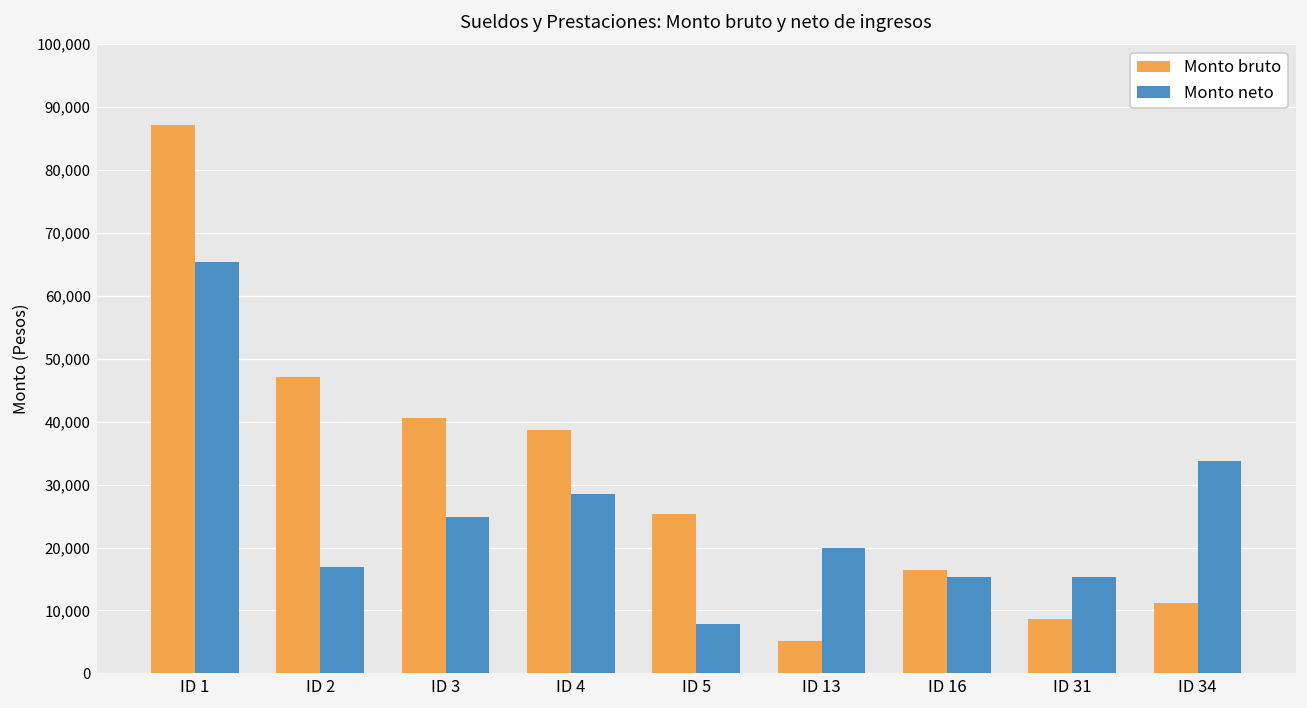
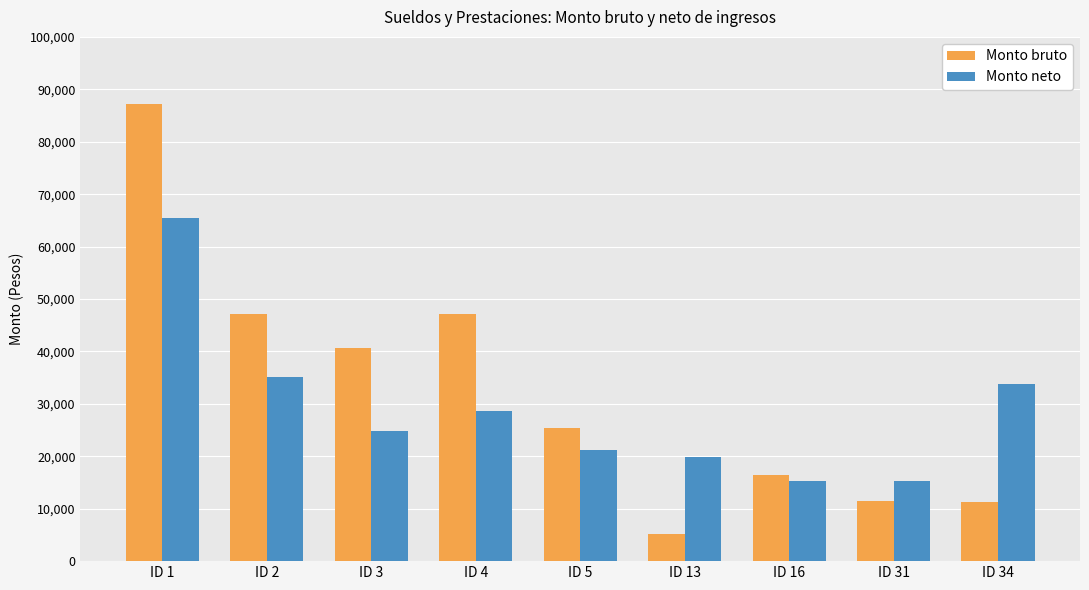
Monto neto, ID 2: 17,000 -> 35,000
Monto bruto, ID 4: 39,000 -> 47,000
Monto neto, ID 5: 8,000 -> 21,000
Monto bruto, ID 31: 9,000 -> 12,000
